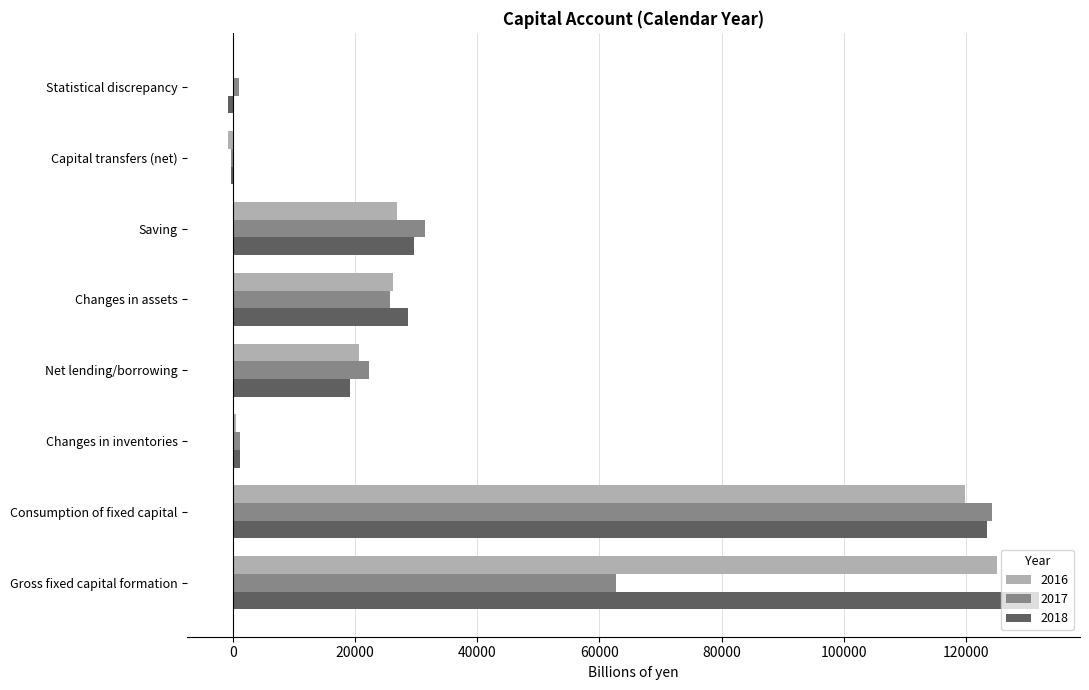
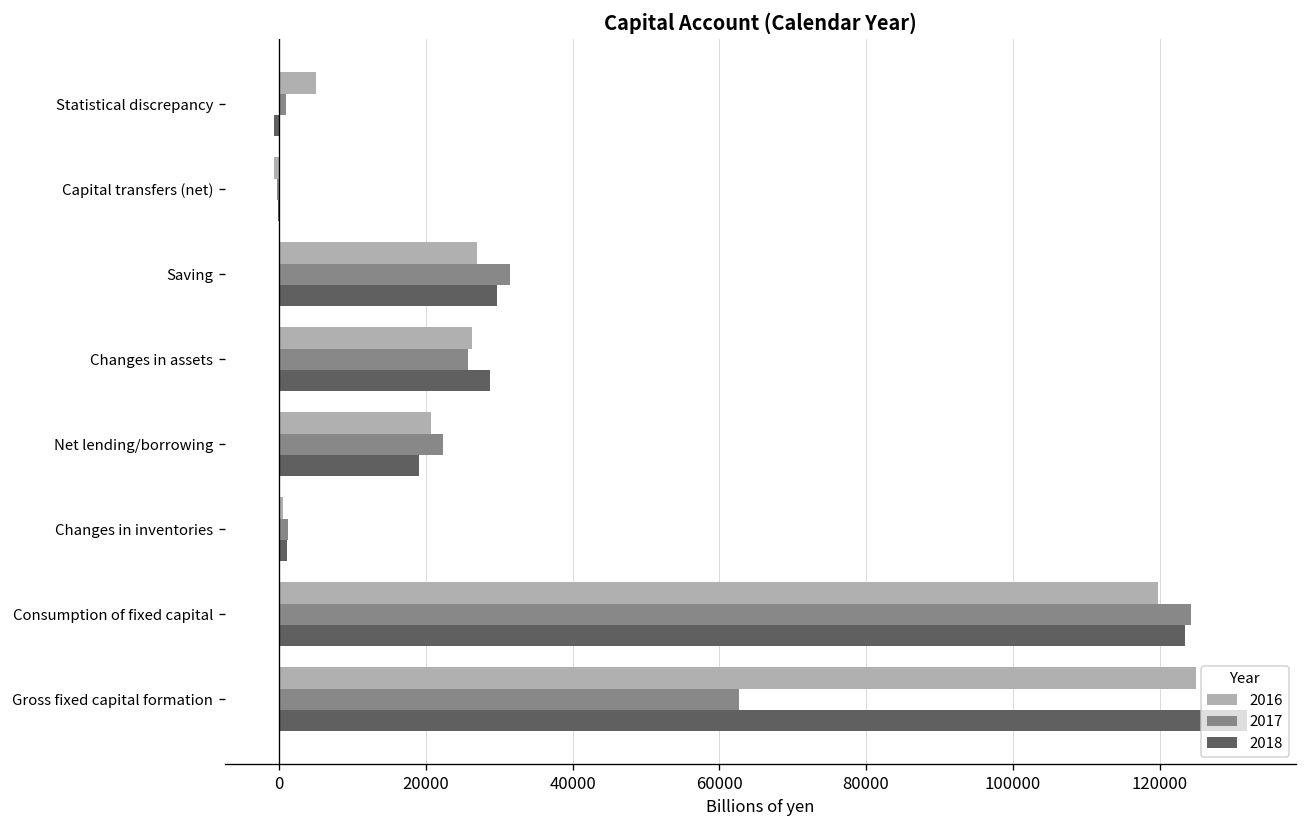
2016, Statistical discrepancy: 0 -> 5000
